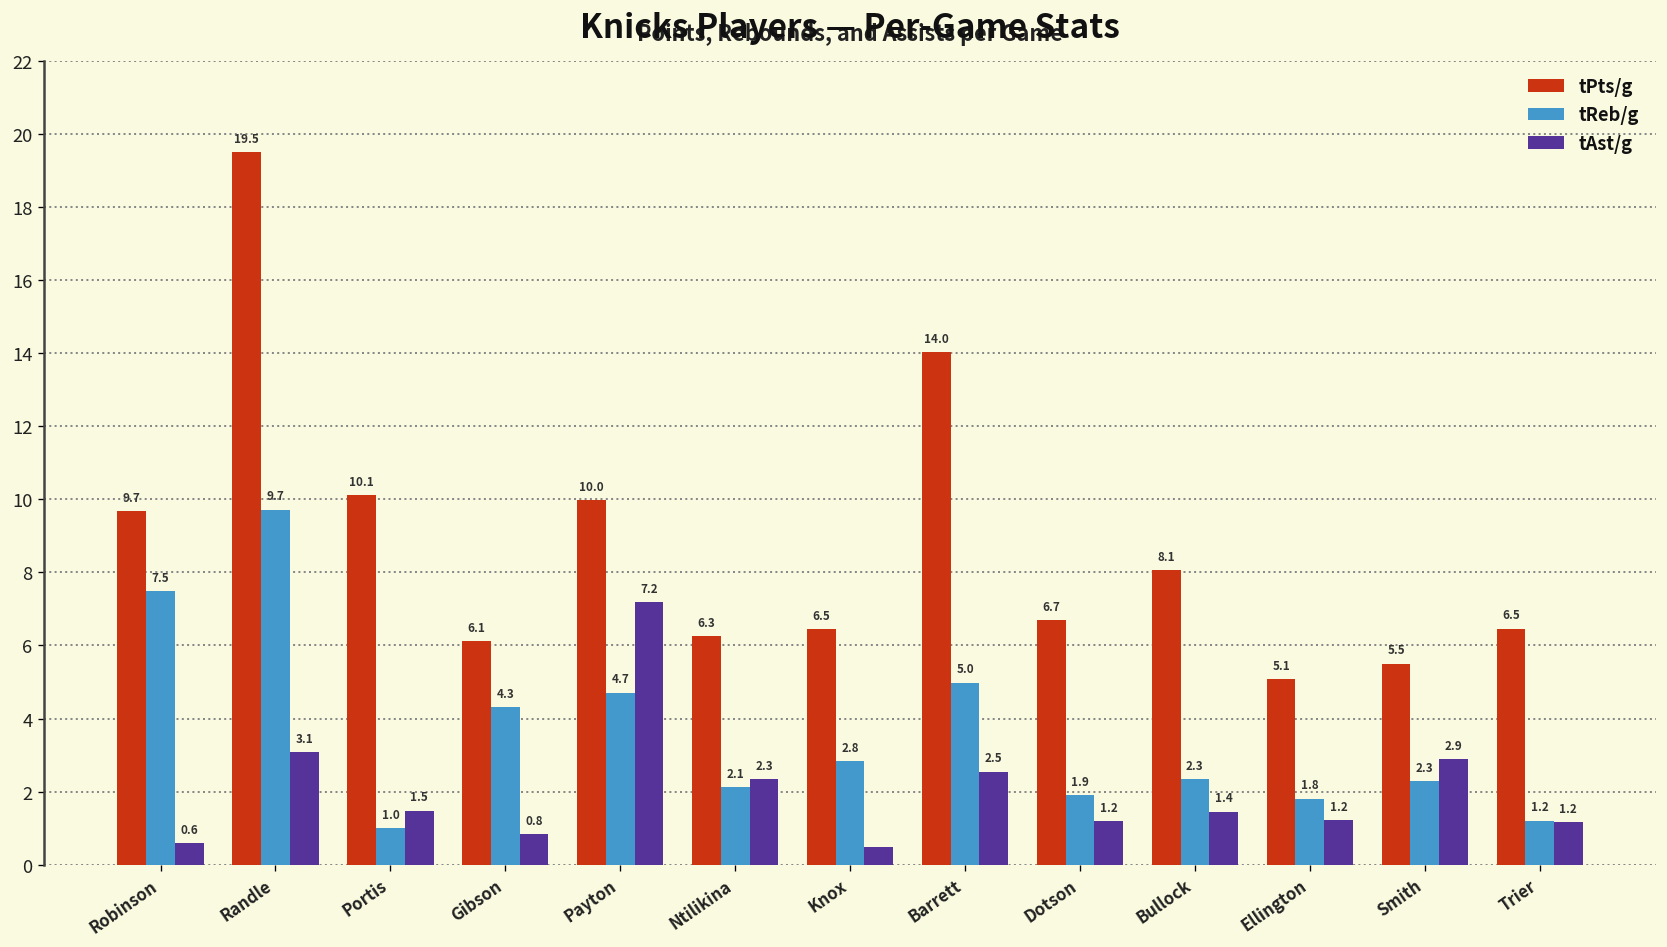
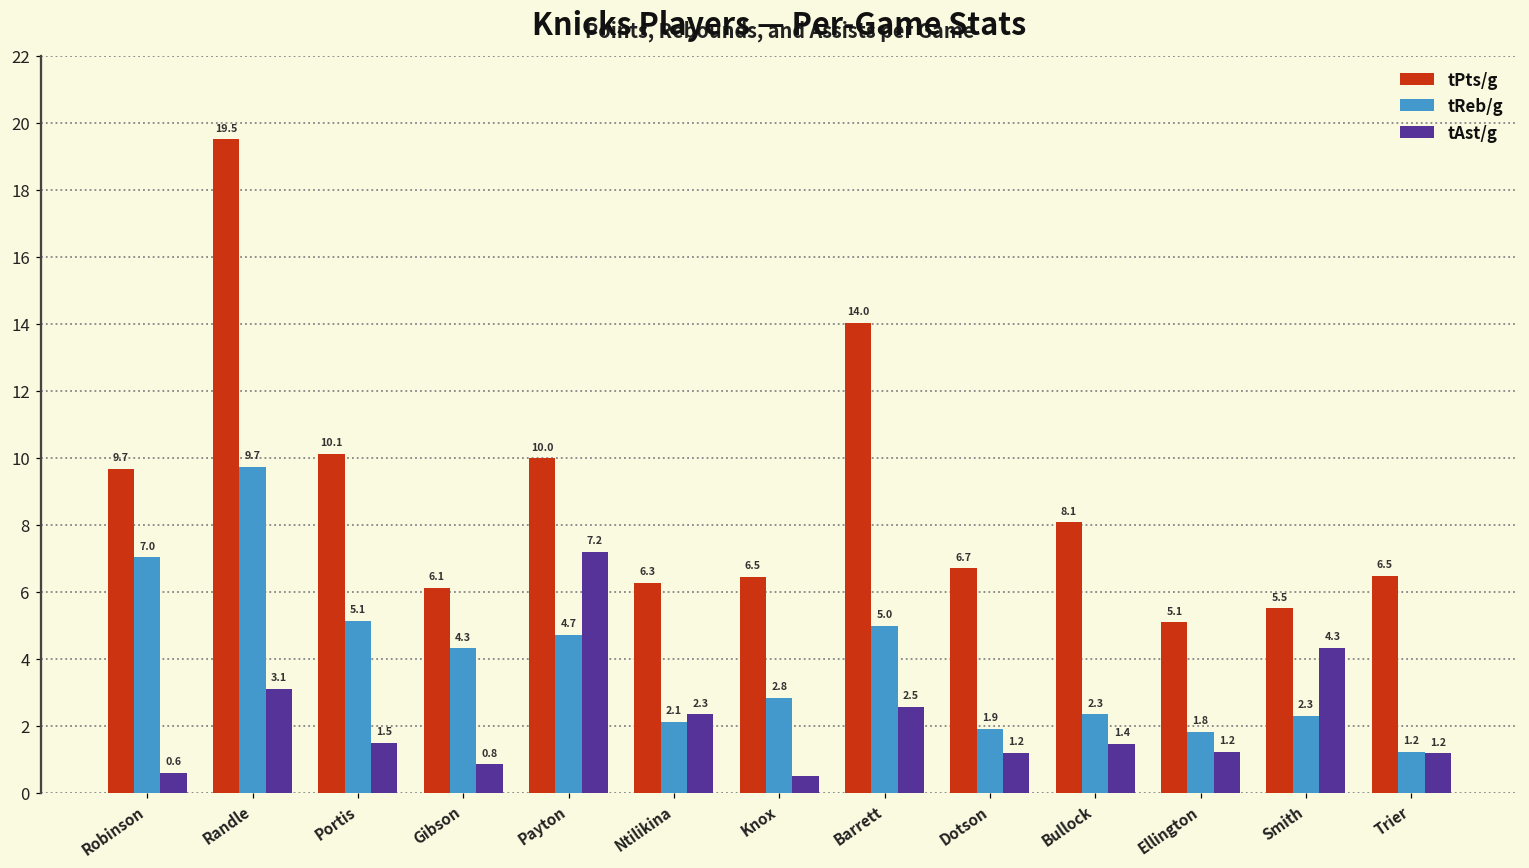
tReb/g, Robinson: 7.5 -> 7.0
tReb/g, Portis: 1.0 -> 5.1
tAst/g, Smith: 2.9 -> 4.3
